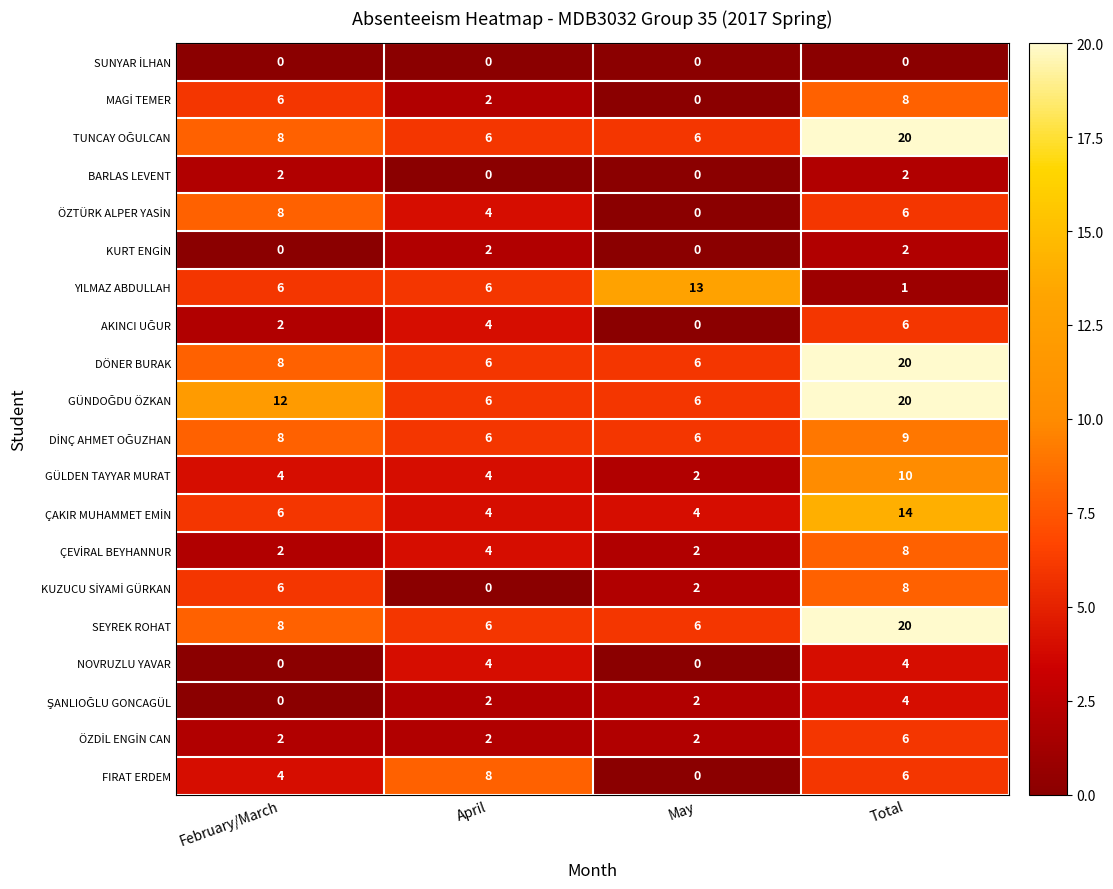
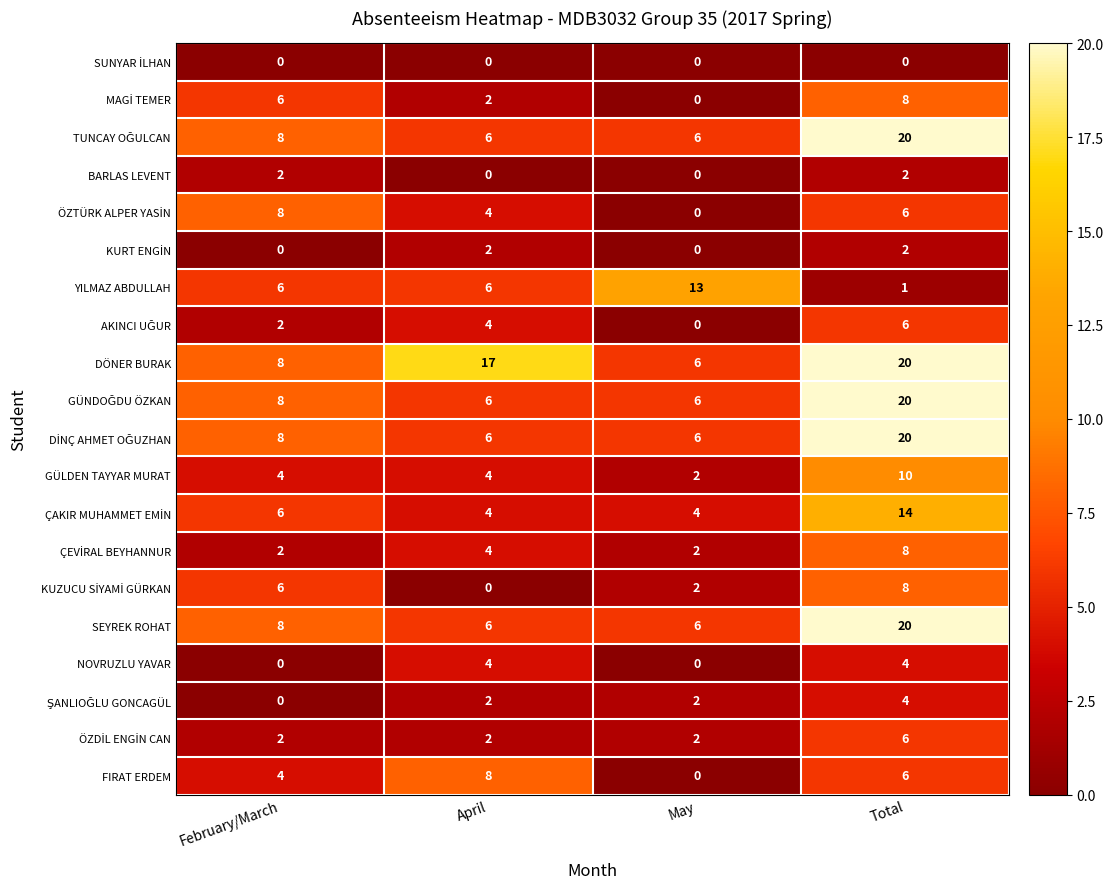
DÖNER BURAK, April: 6 -> 17
GÜNDOĞDU ÖZKAN, February/March: 12 -> 8
DİNÇ AHMET OĞUZHAN, Total: 9 -> 20
